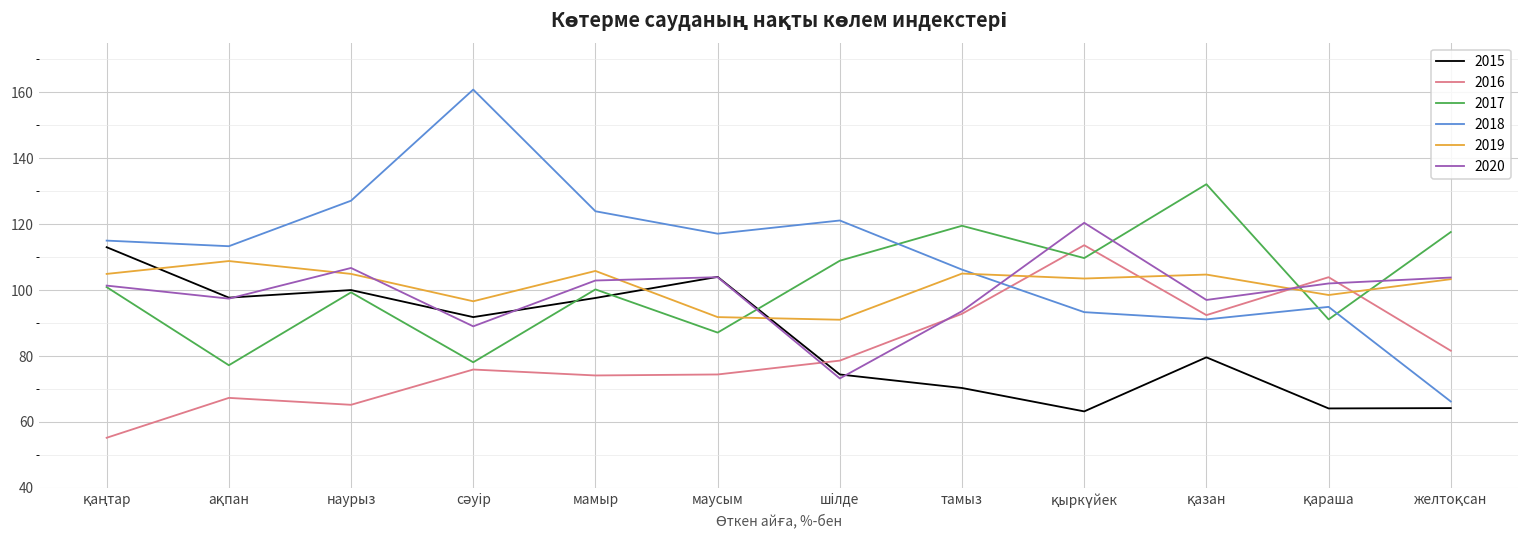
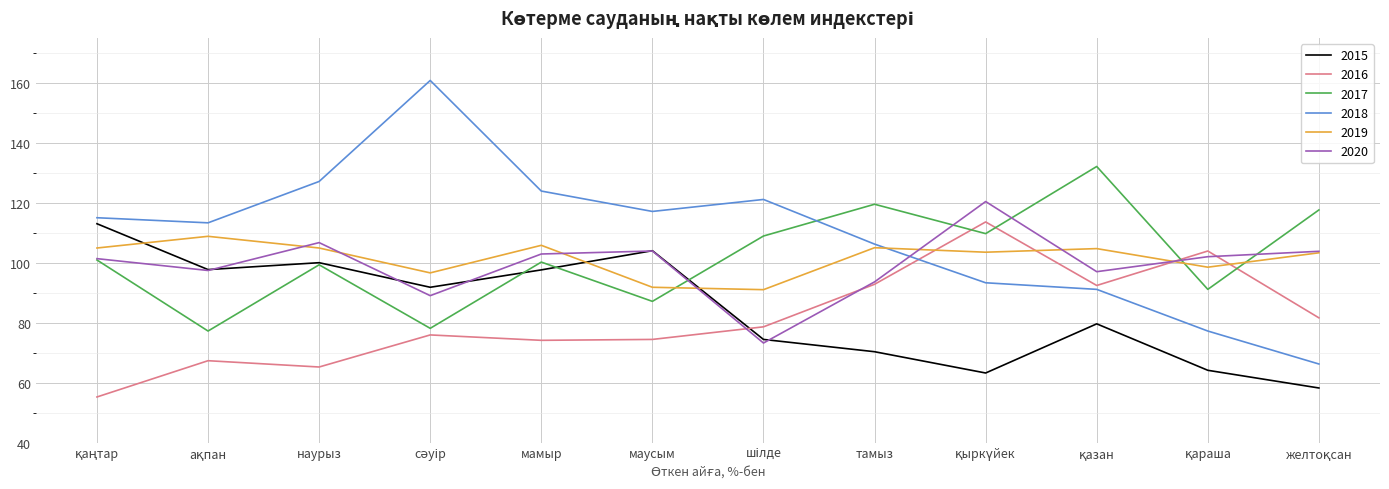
2018, қараша: 95 -> 77
2015, желтоқсан: 64 -> 58
